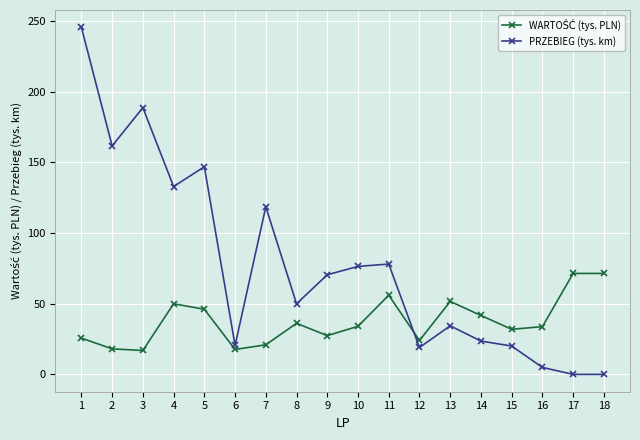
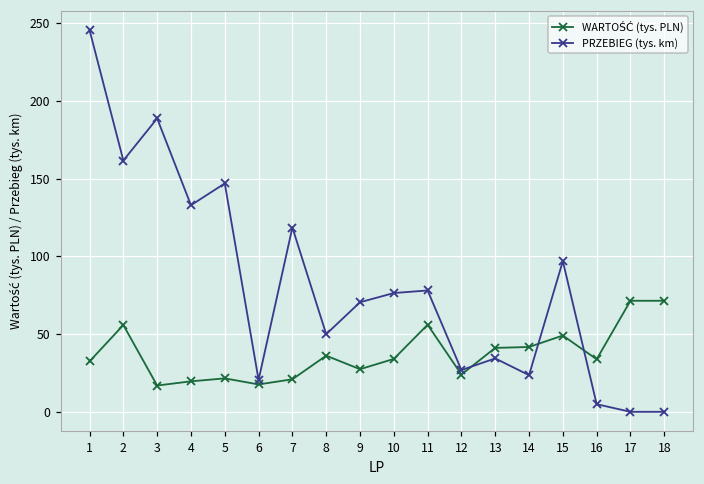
WARTOŚĆ (tys. PLN), 1: 26 -> 32
WARTOŚĆ (tys. PLN), 2: 18 -> 56
WARTOŚĆ (tys. PLN), 4: 50 -> 20
WARTOŚĆ (tys. PLN), 5: 46 -> 22
PRZEBIEG (tys. km), 12: 19 -> 27
WARTOŚĆ (tys. PLN), 13: 52 -> 41
WARTOŚĆ (tys. PLN), 15: 32 -> 49
PRZEBIEG (tys. km), 15: 20 -> 97
